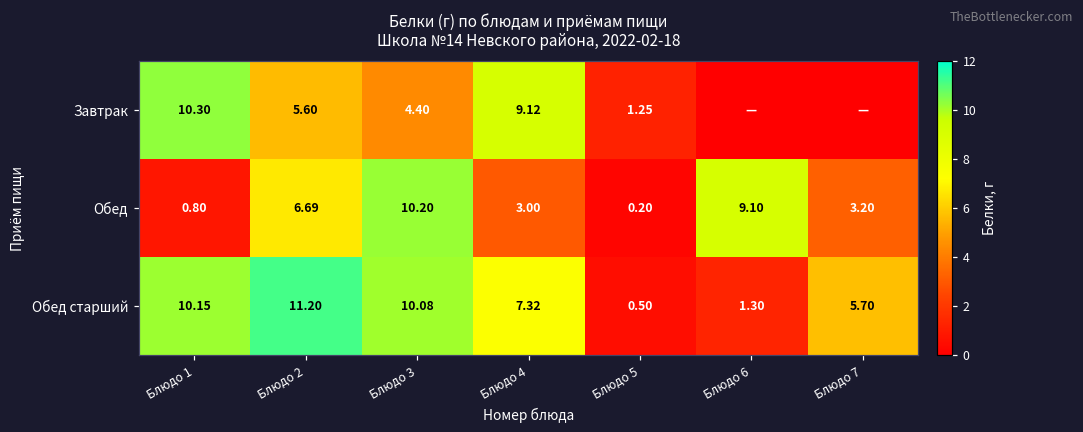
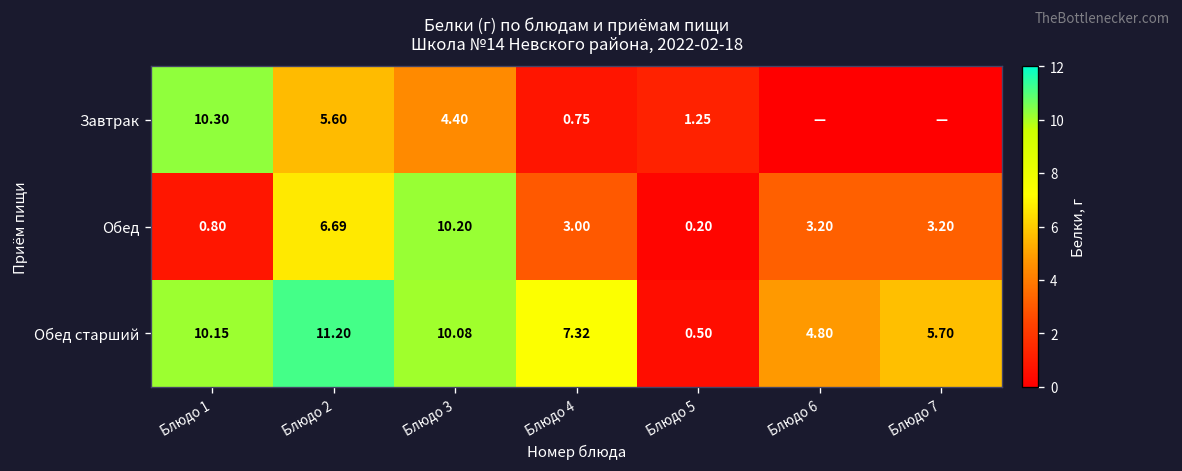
Завтрак, Блюдо 4: 9.12 -> 0.75
Обед, Блюдо 6: 9.10 -> 3.20
Обед старший, Блюдо 6: 1.30 -> 4.80
